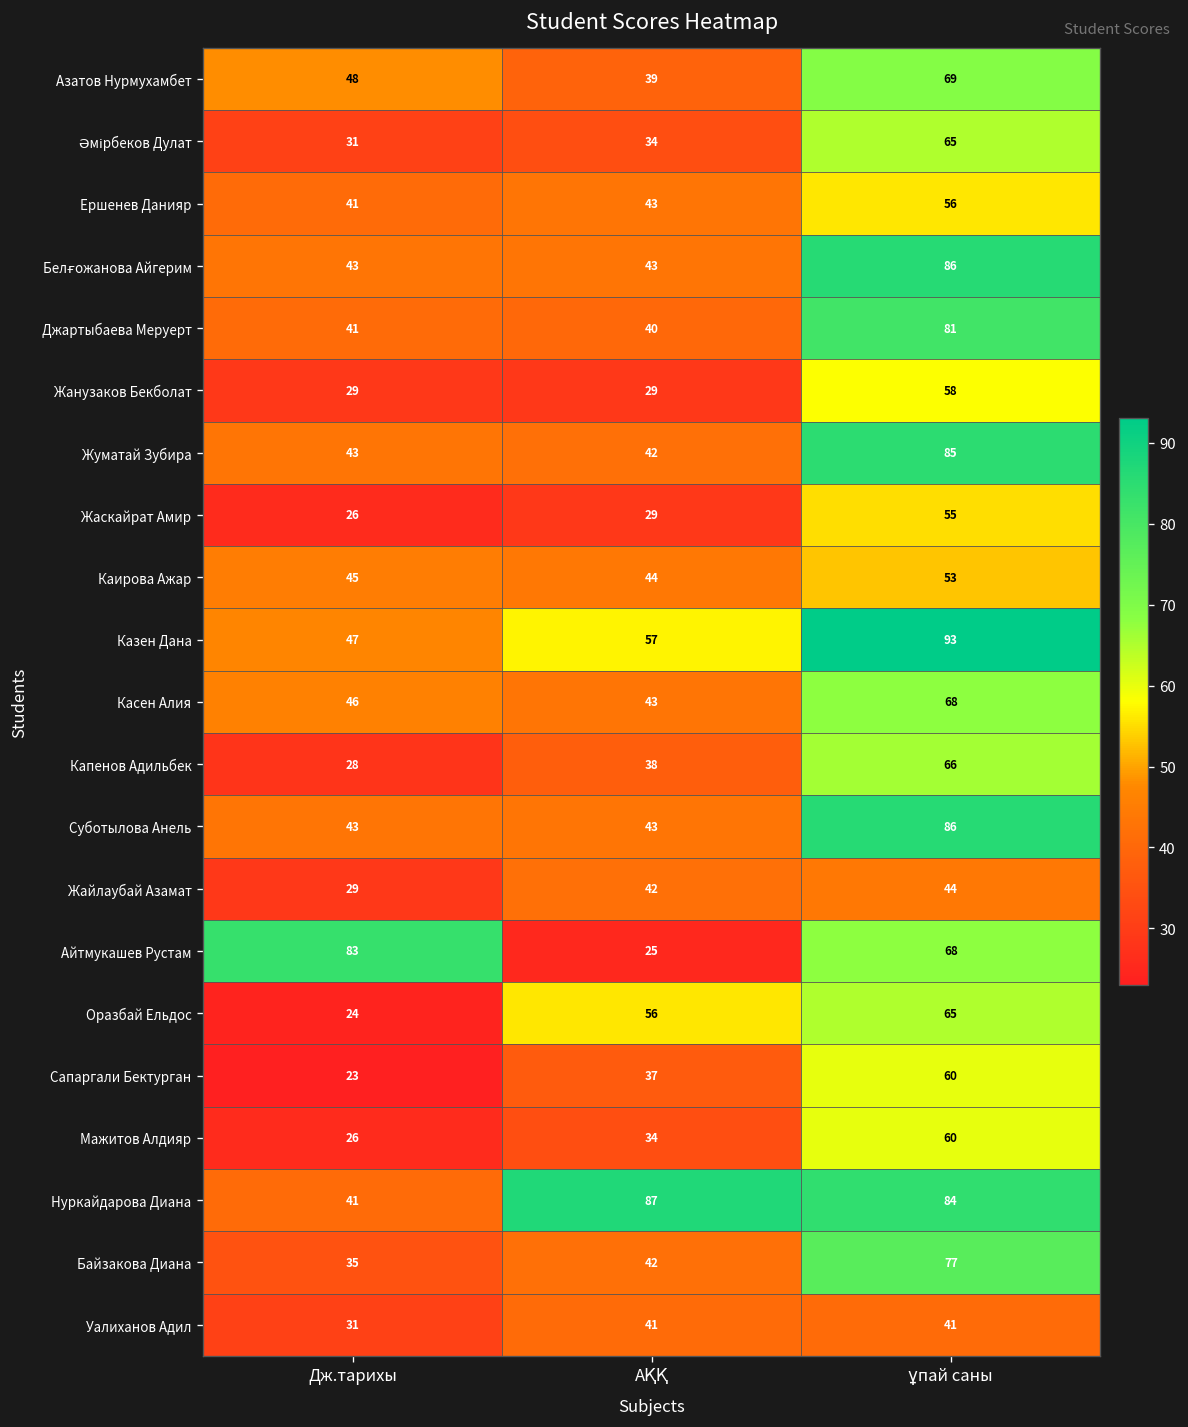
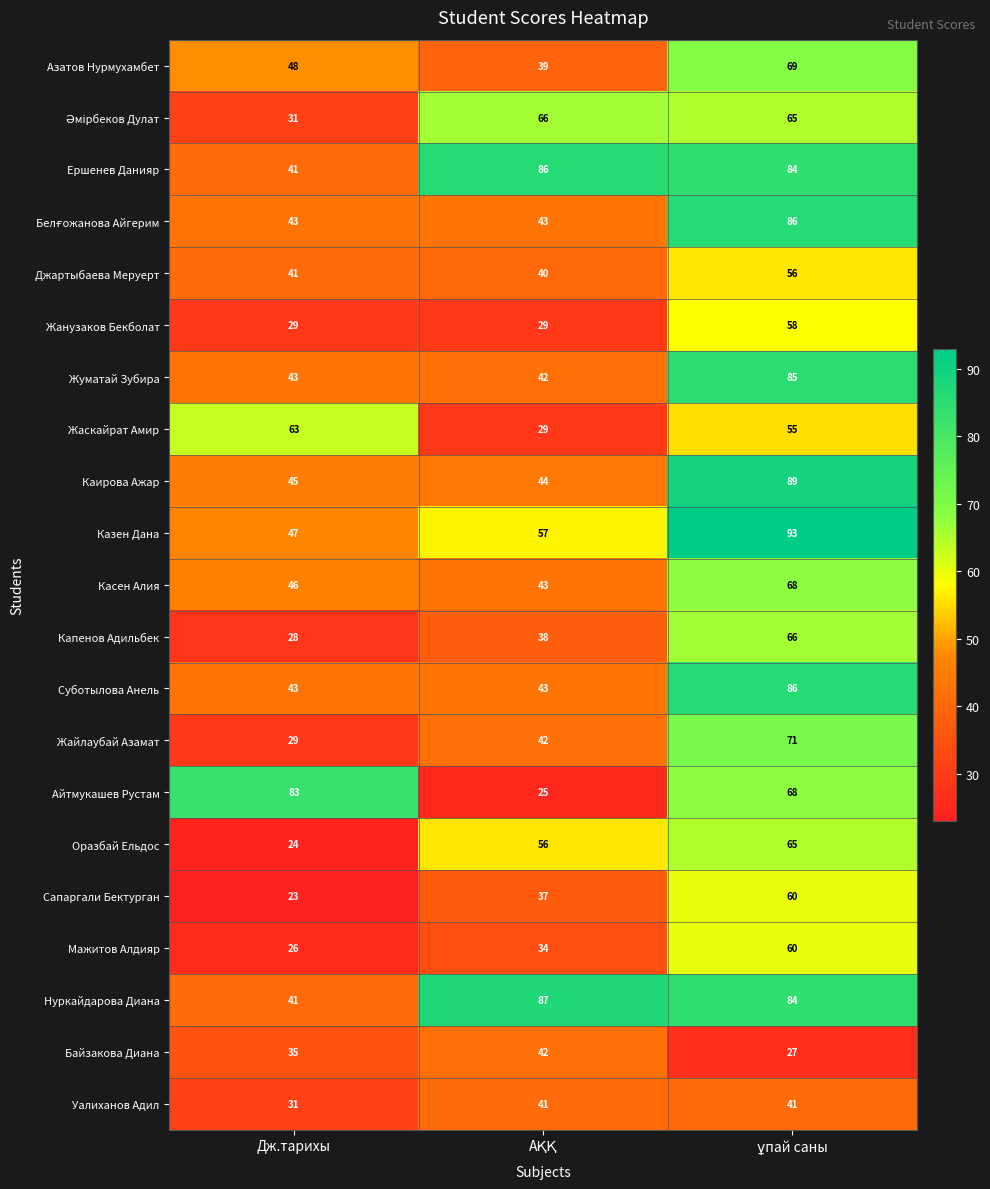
Әмірбеков Дулат, АҚҚ: 34 -> 66
Ершенев Данияр, АҚҚ: 43 -> 86
Ершенев Данияр, ұпай саны: 56 -> 84
Джартыбаева Меруерт, ұпай саны: 81 -> 56
Жаскайрат Амир, Дж.тарихы: 26 -> 63
Каирова Ажар, ұпай саны: 53 -> 89
Жайлаубай Азамат, ұпай саны: 44 -> 71
Байзакова Диана, ұпай саны: 77 -> 27
